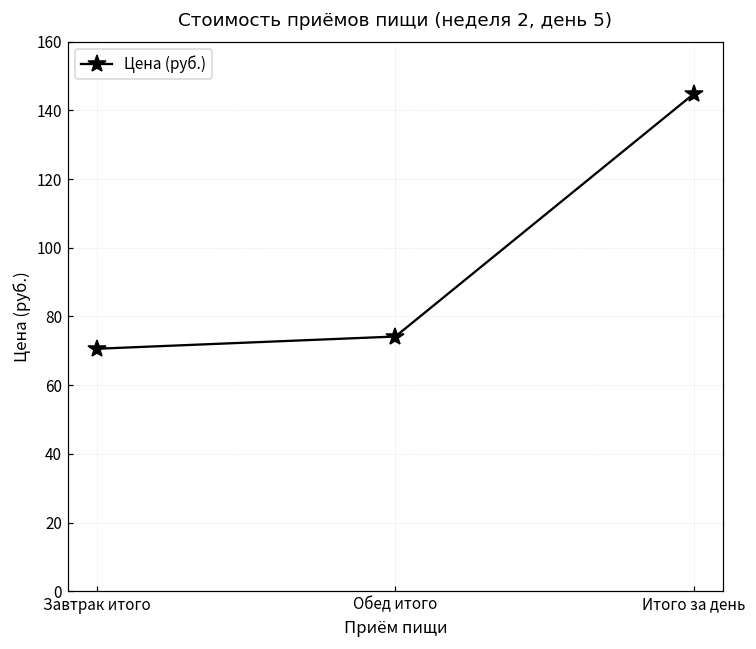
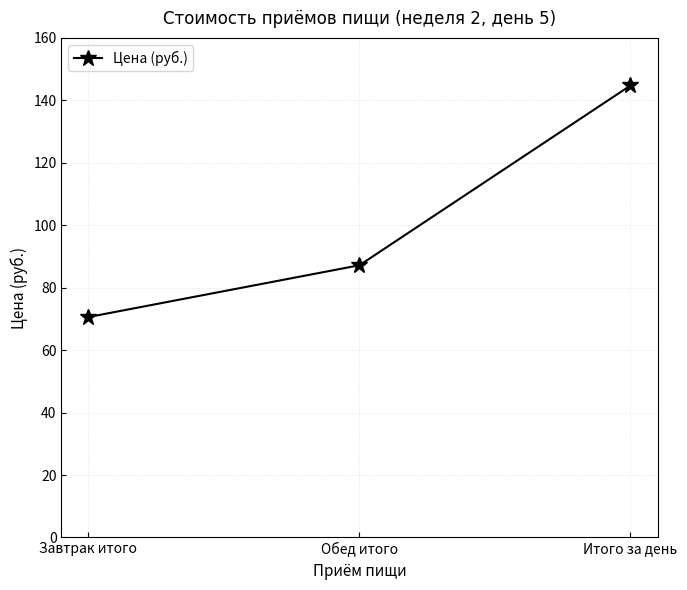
Обед итого: 74 -> 87
